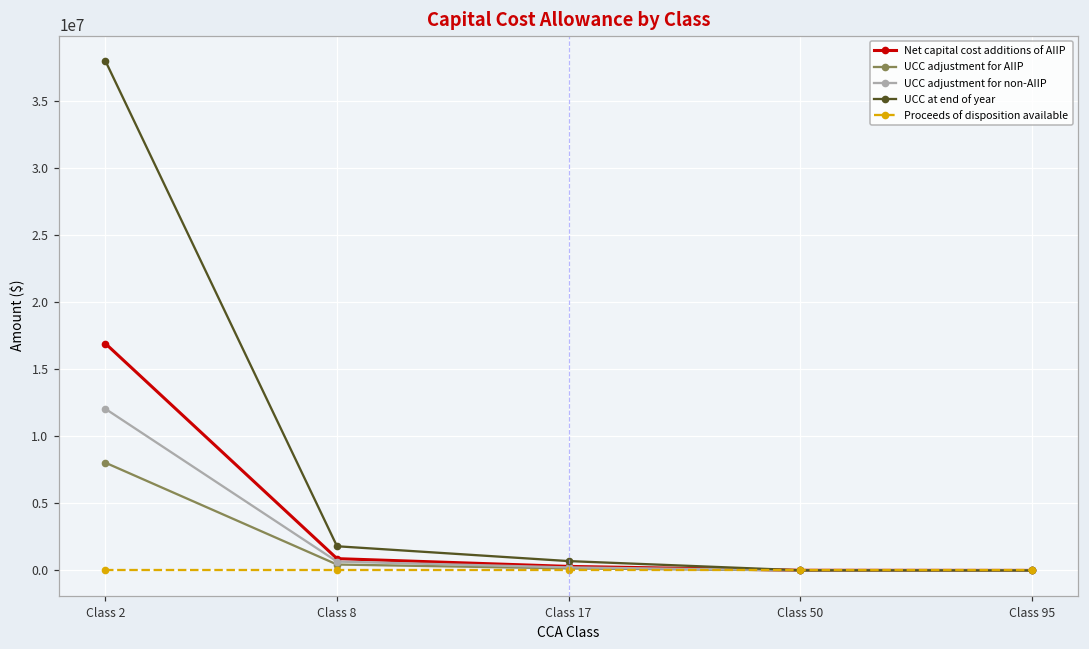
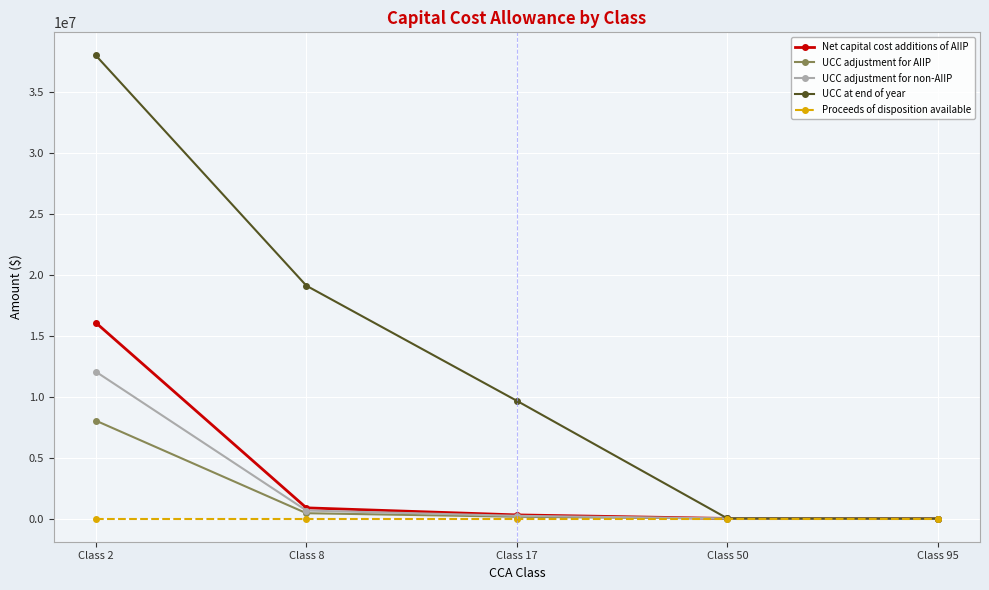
Net capital cost additions of AIIP, Class 2: 16900000 -> 16100000
UCC at end of year, Class 8: 1800000 -> 19100000
UCC at end of year, Class 17: 700000 -> 9700000
